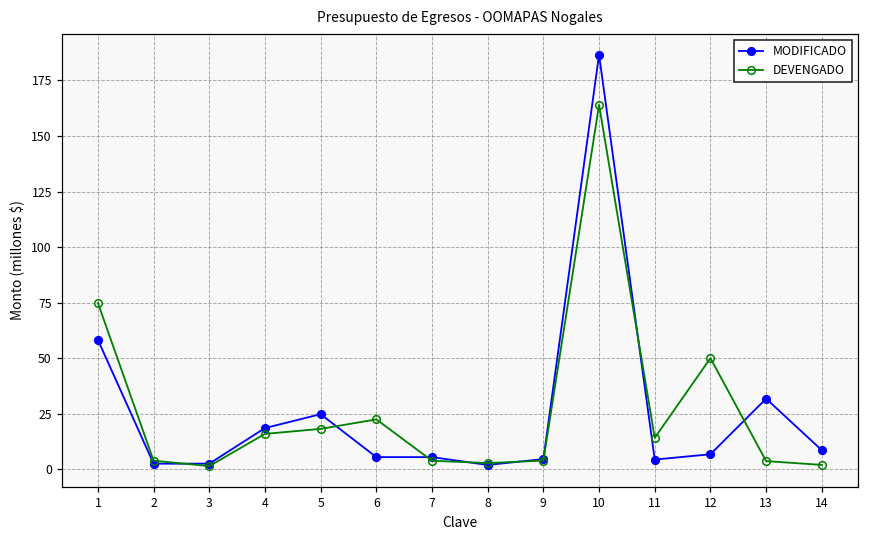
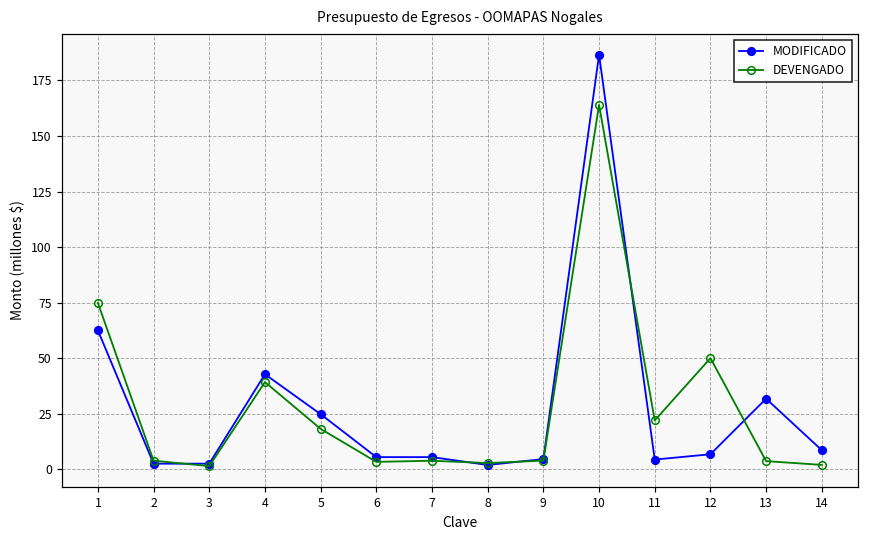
MODIFICADO, 1: 58 -> 63
MODIFICADO, 4: 19 -> 43
DEVENGADO, 4: 16 -> 39
DEVENGADO, 6: 23 -> 3
DEVENGADO, 11: 14 -> 22
